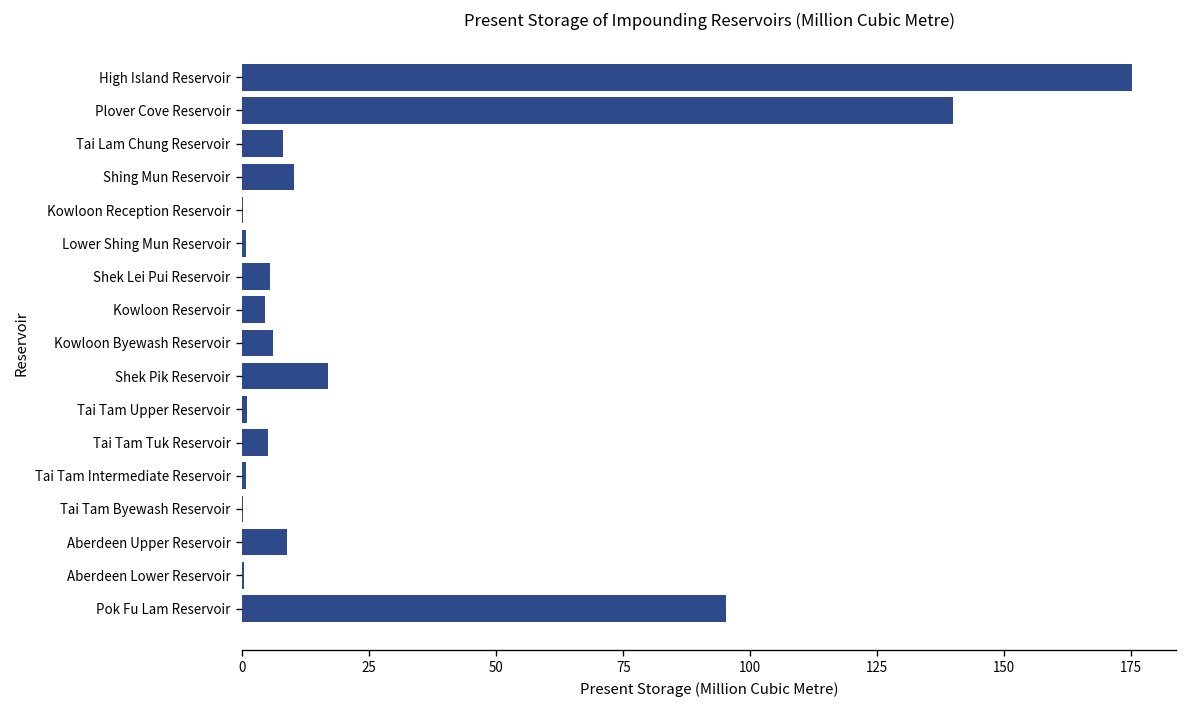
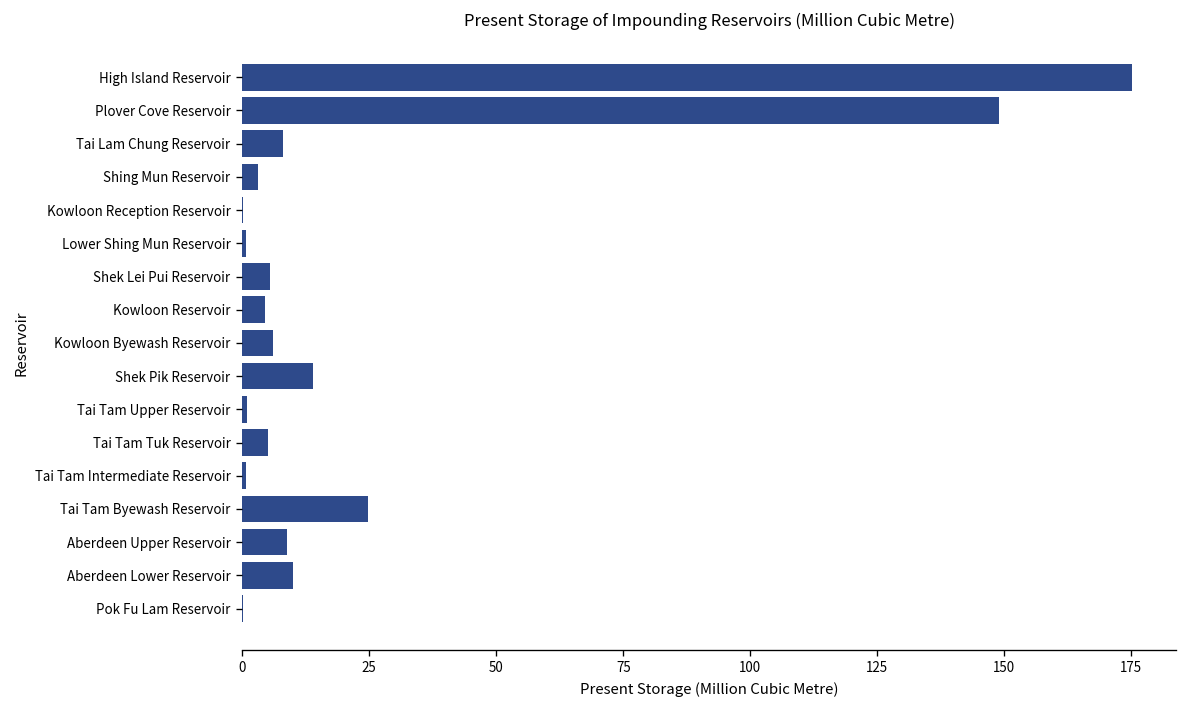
Plover Cove Reservoir: 140 -> 149
Shing Mun Reservoir: 10 -> 3
Shek Pik Reservoir: 17 -> 14
Tai Tam Byewash Reservoir: 0 -> 25
Aberdeen Lower Reservoir: 0 -> 10
Pok Fu Lam Reservoir: 95 -> 0
